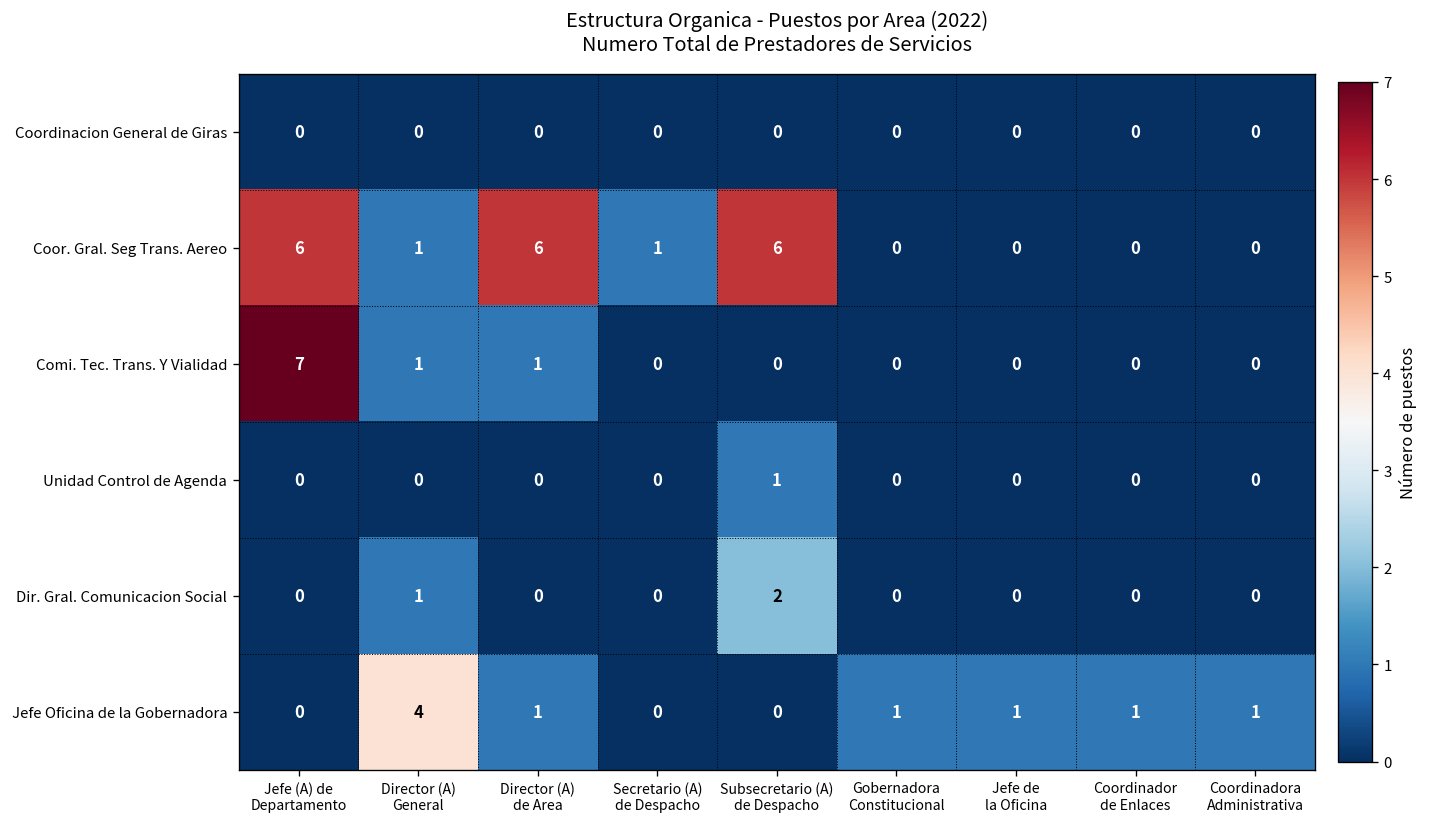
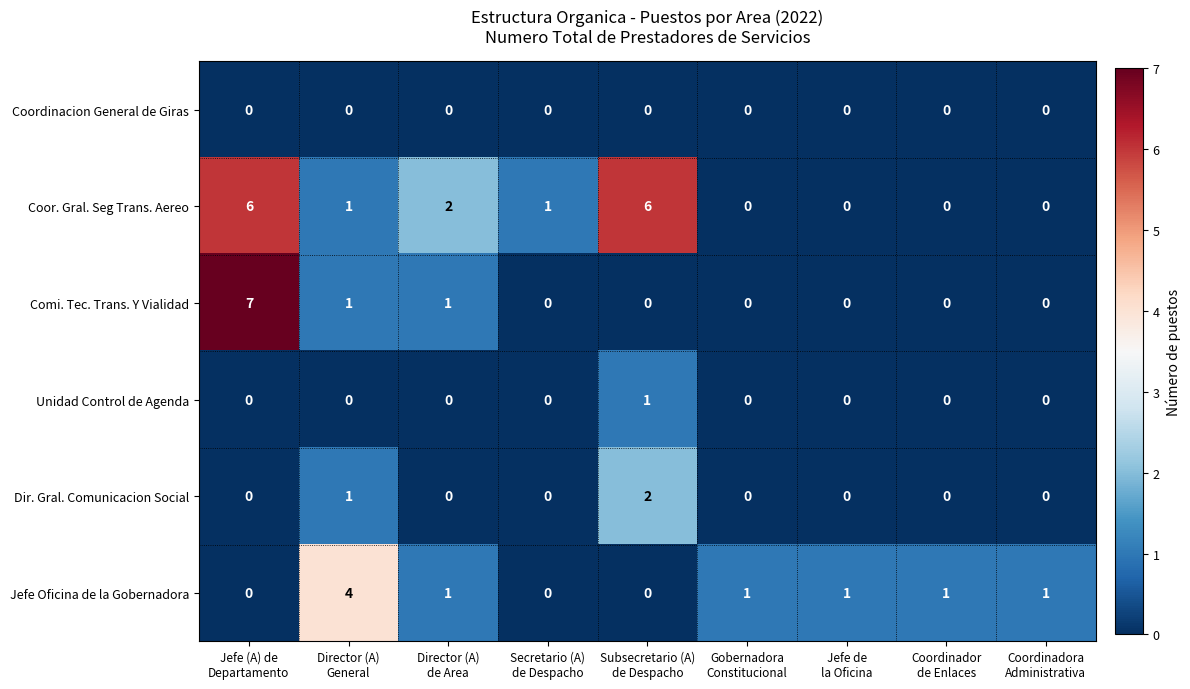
Coor. Gral. Seg Trans. Aereo, Director (A) de Area: 6 -> 2
